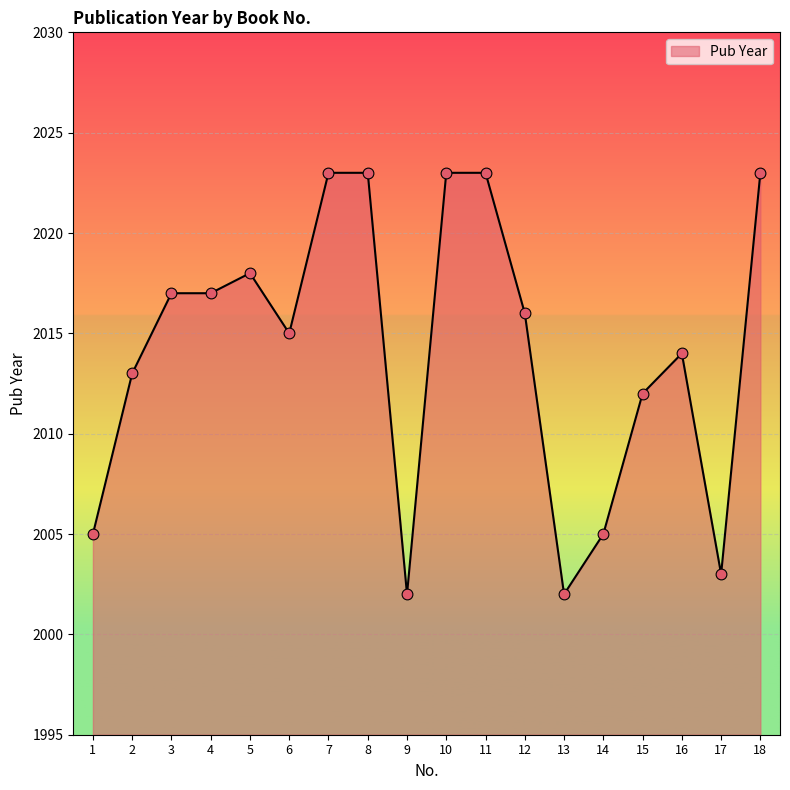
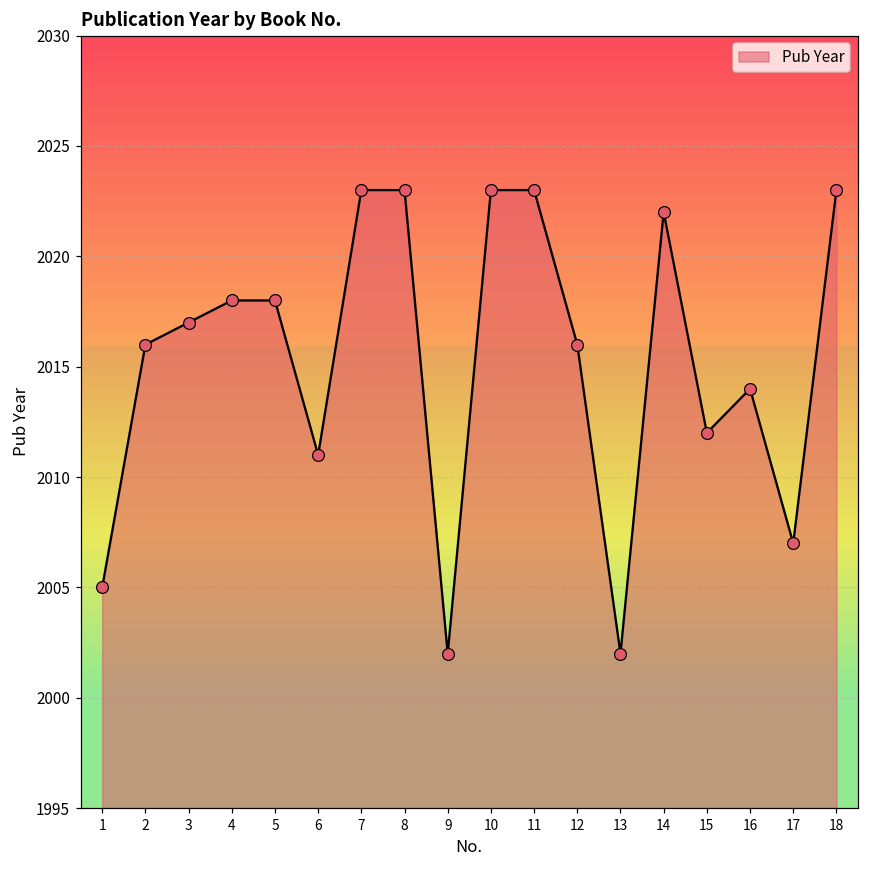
2: 2013 -> 2016
4: 2017 -> 2018
6: 2015 -> 2011
14: 2005 -> 2022
17: 2003 -> 2007
